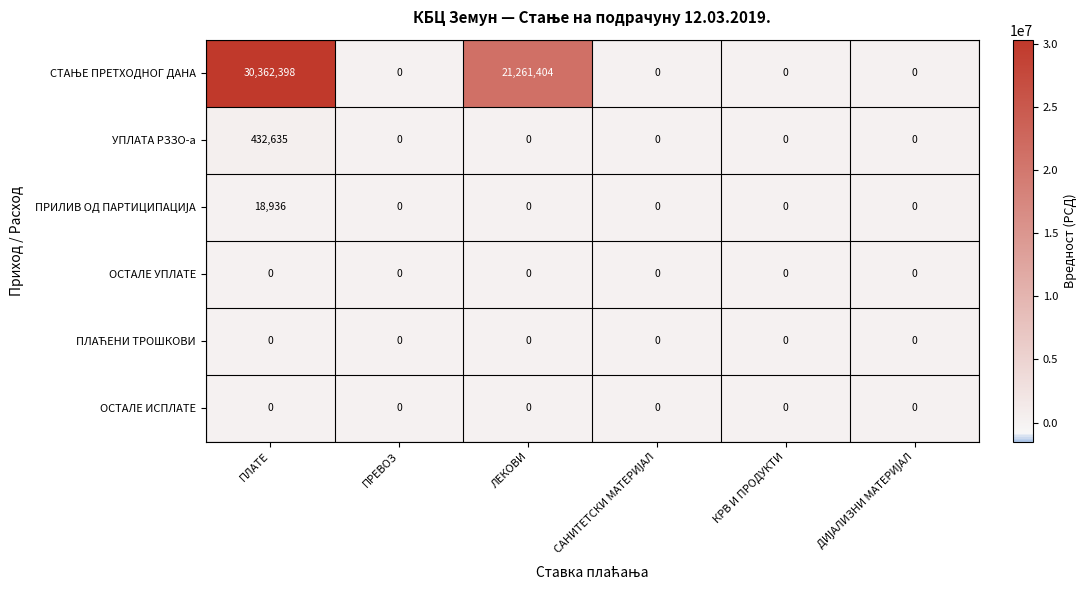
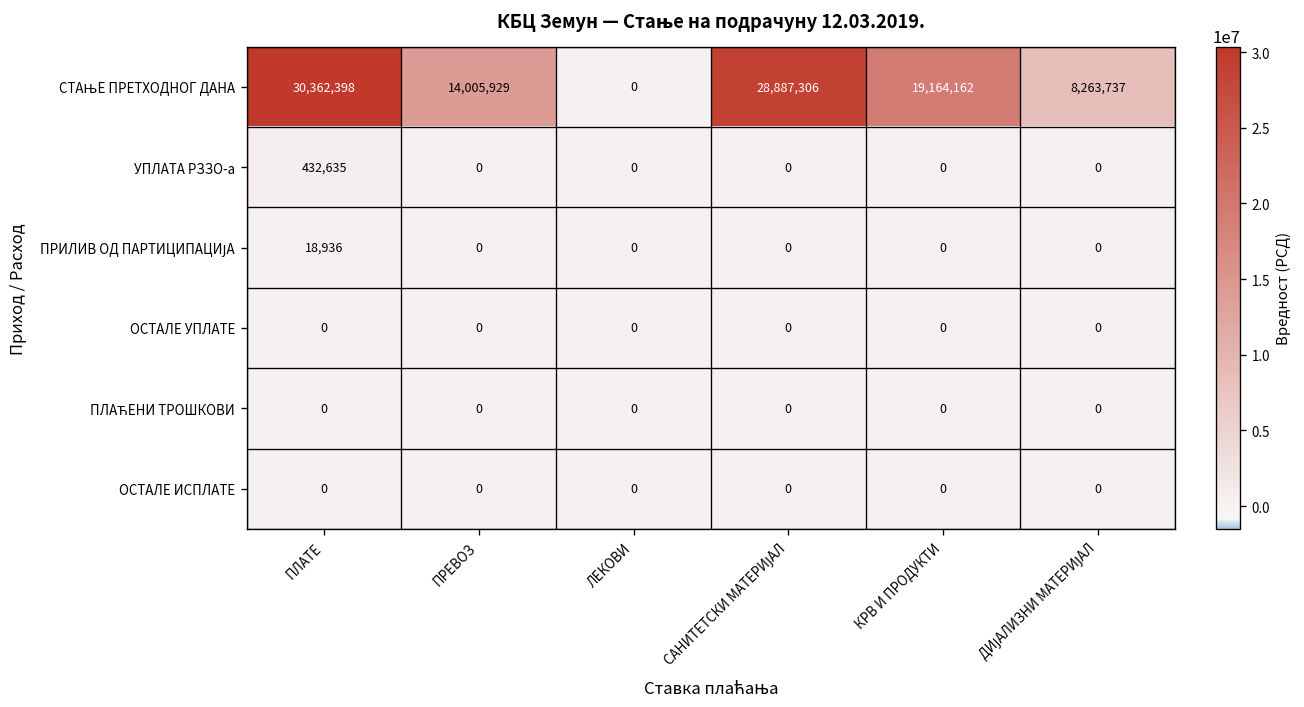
СТАЊЕ ПРЕТХОДНОГ ДАНА, ПРЕВОЗ: 0 -> 14,005,929
СТАЊЕ ПРЕТХОДНОГ ДАНА, ЛЕКОВИ: 21,261,404 -> 0
СТАЊЕ ПРЕТХОДНОГ ДАНА, САНИТЕТСКИ МАТЕРИЈАЛ: 0 -> 28,887,306
СТАЊЕ ПРЕТХОДНОГ ДАНА, КРВ И ПРОДУКТИ: 0 -> 19,164,162
СТАЊЕ ПРЕТХОДНОГ ДАНА, ДИЈАЛИЗНИ МАТЕРИЈАЛ: 0 -> 8,263,737
